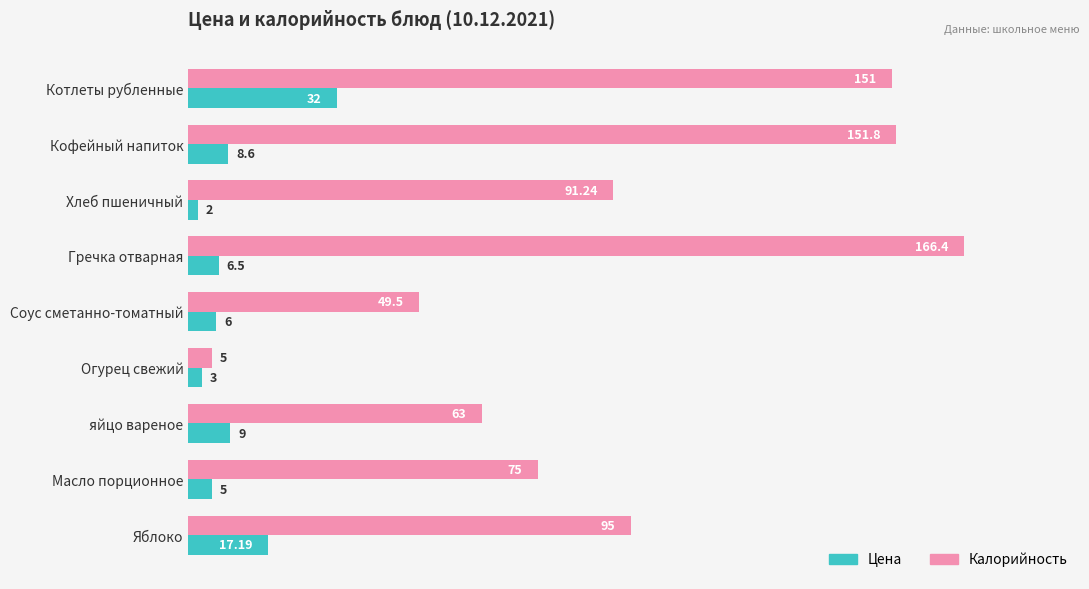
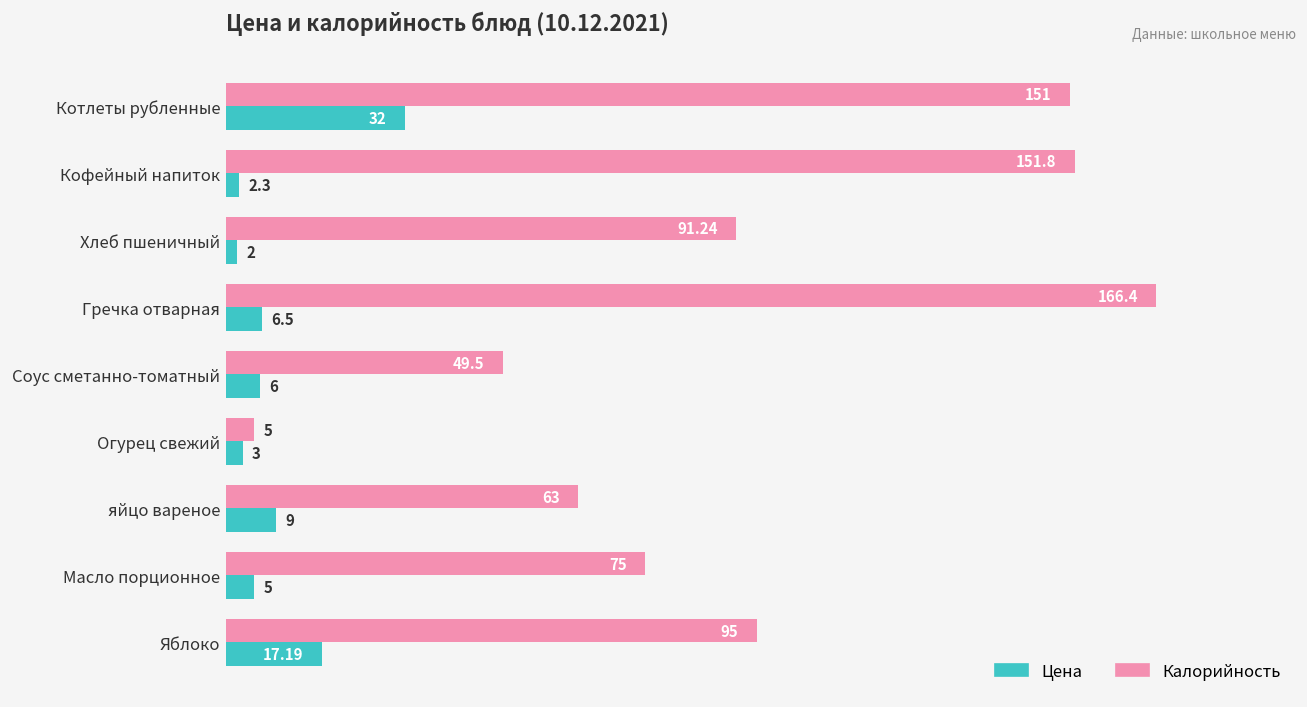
Цена, Кофейный напиток: 8.6 -> 2.3
